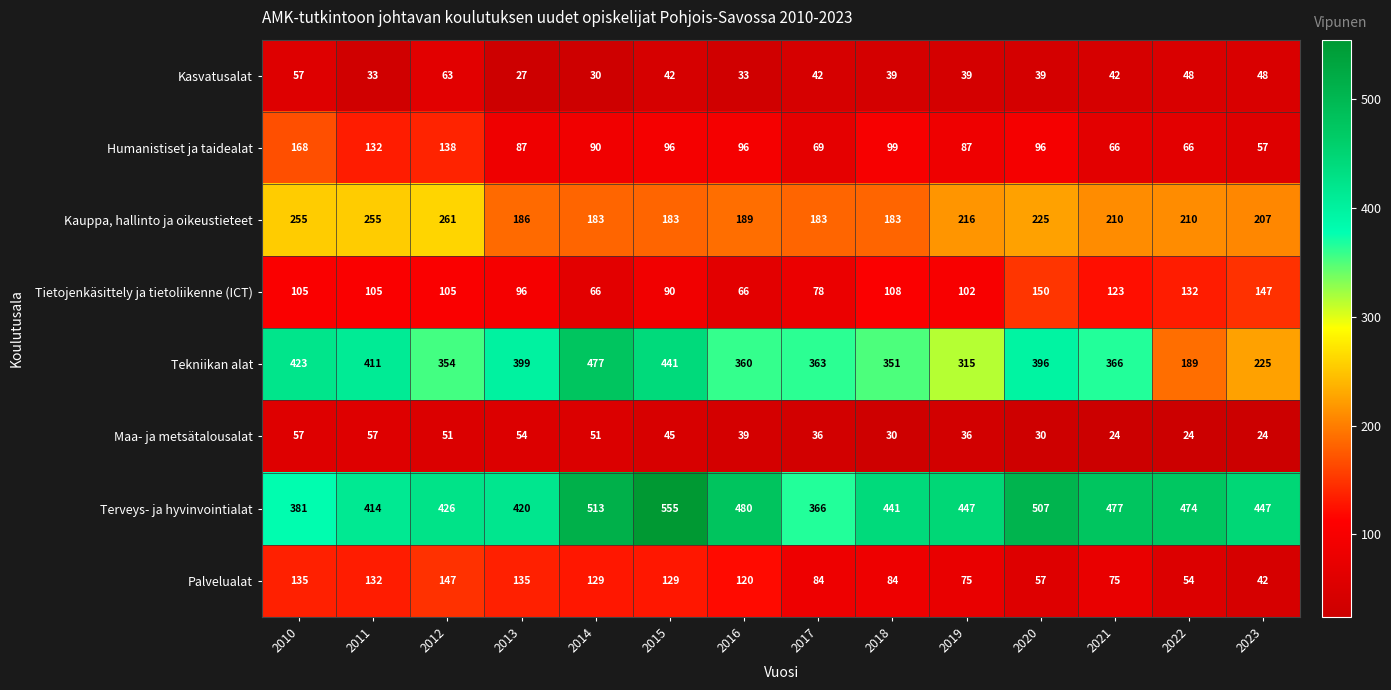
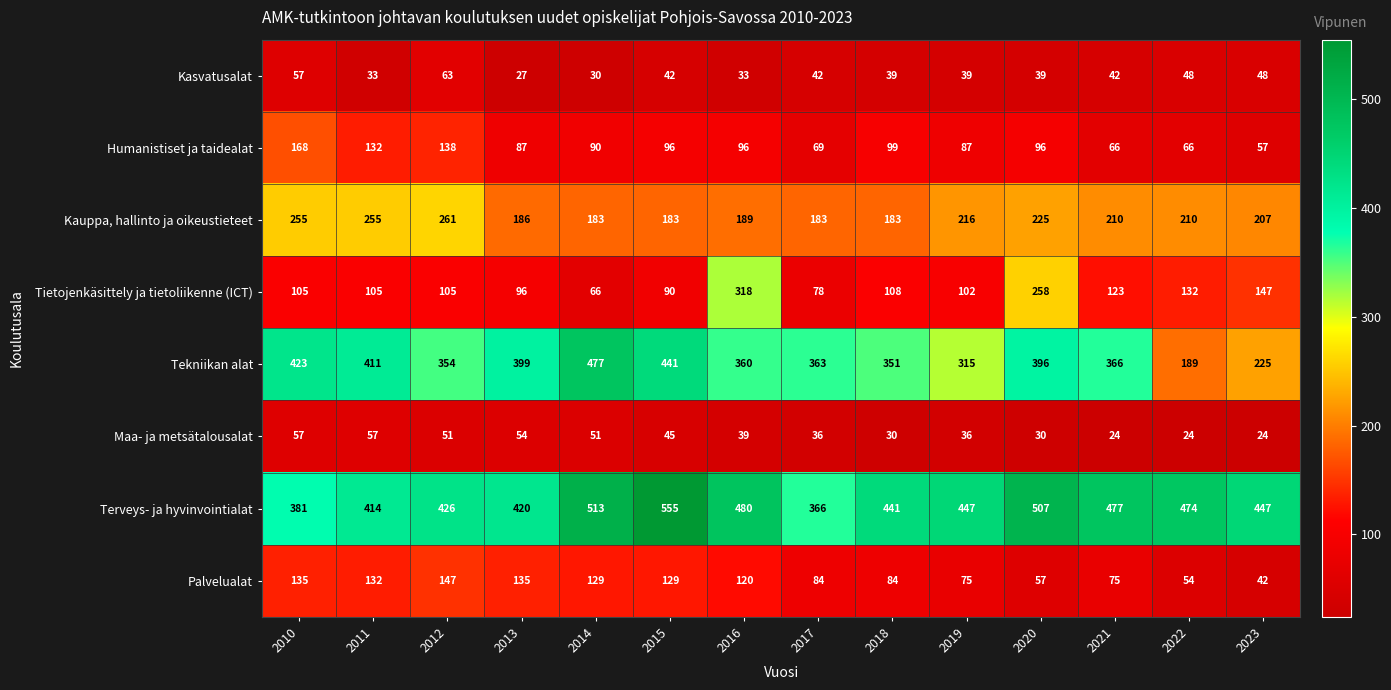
Tietojenkäsittely ja tietoliikenne (ICT), 2016: 66 -> 318
Tietojenkäsittely ja tietoliikenne (ICT), 2020: 150 -> 258
